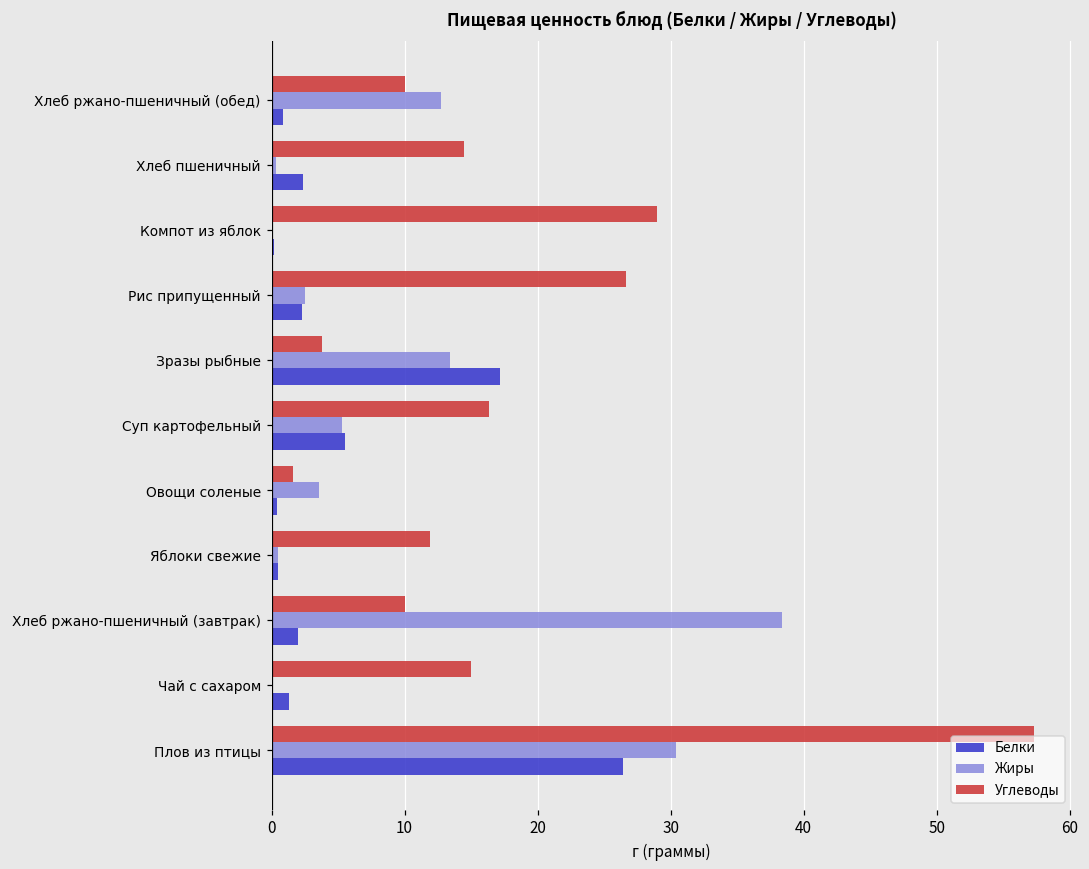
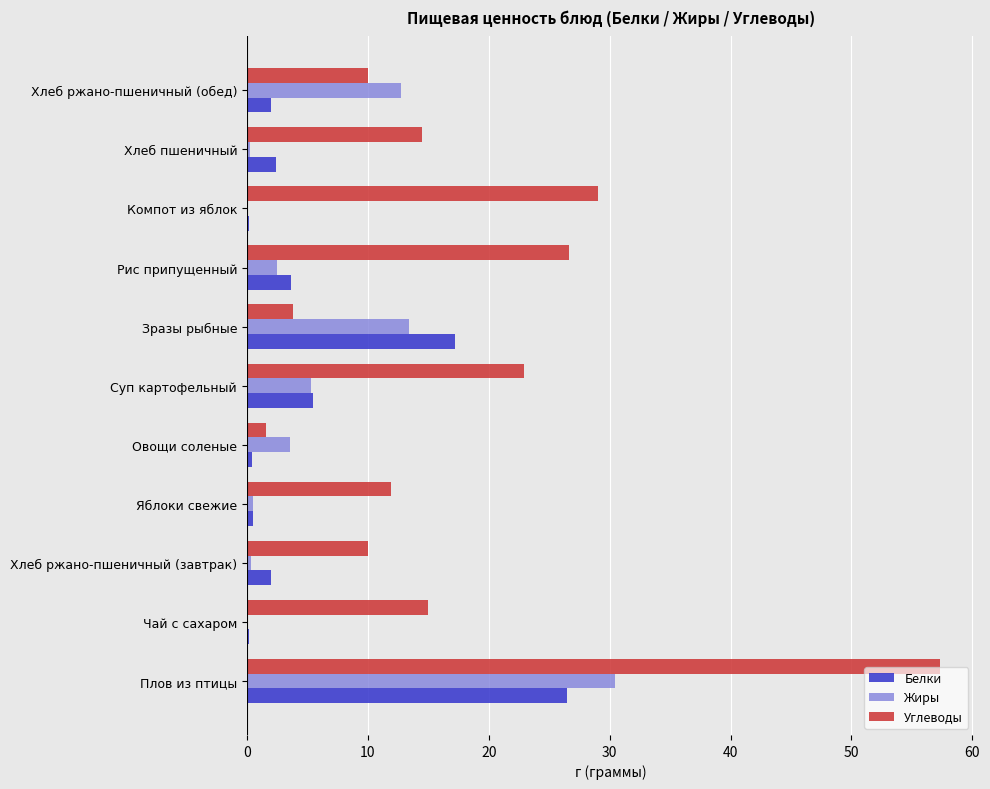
Белки, Хлеб ржано-пшеничный (обед): 0.8 -> 2.0
Белки, Рис припущенный: 2.3 -> 3.6
Углеводы, Суп картофельный: 16.3 -> 23.0
Жиры, Хлеб ржано-пшеничный (завтрак): 38.4 -> 0.4
Белки, Чай с сахаром: 1.3 -> 0.2
